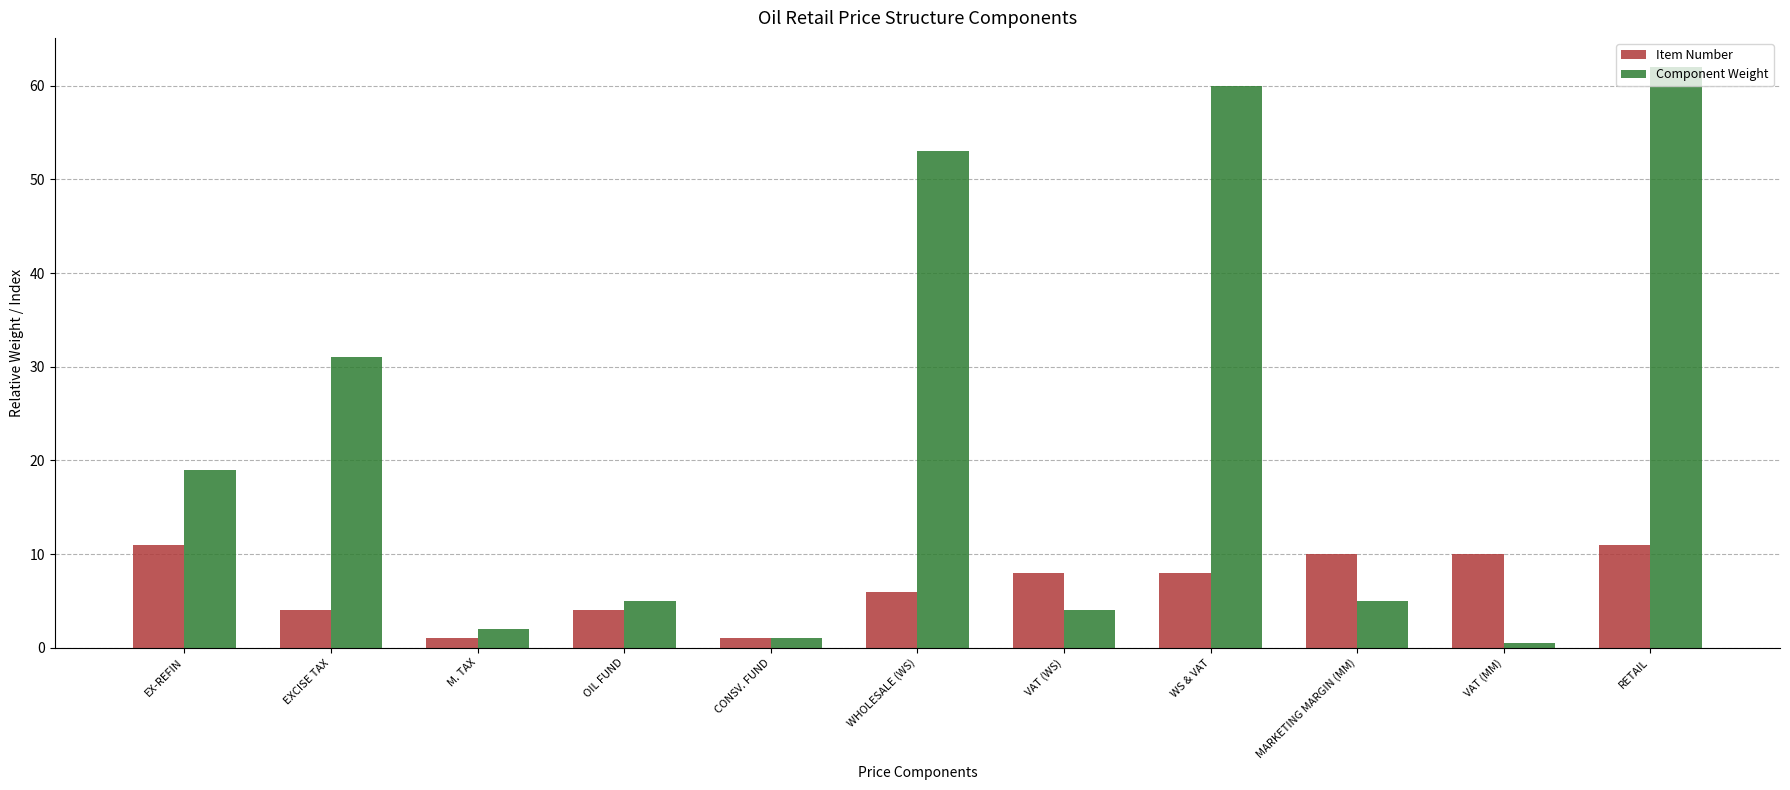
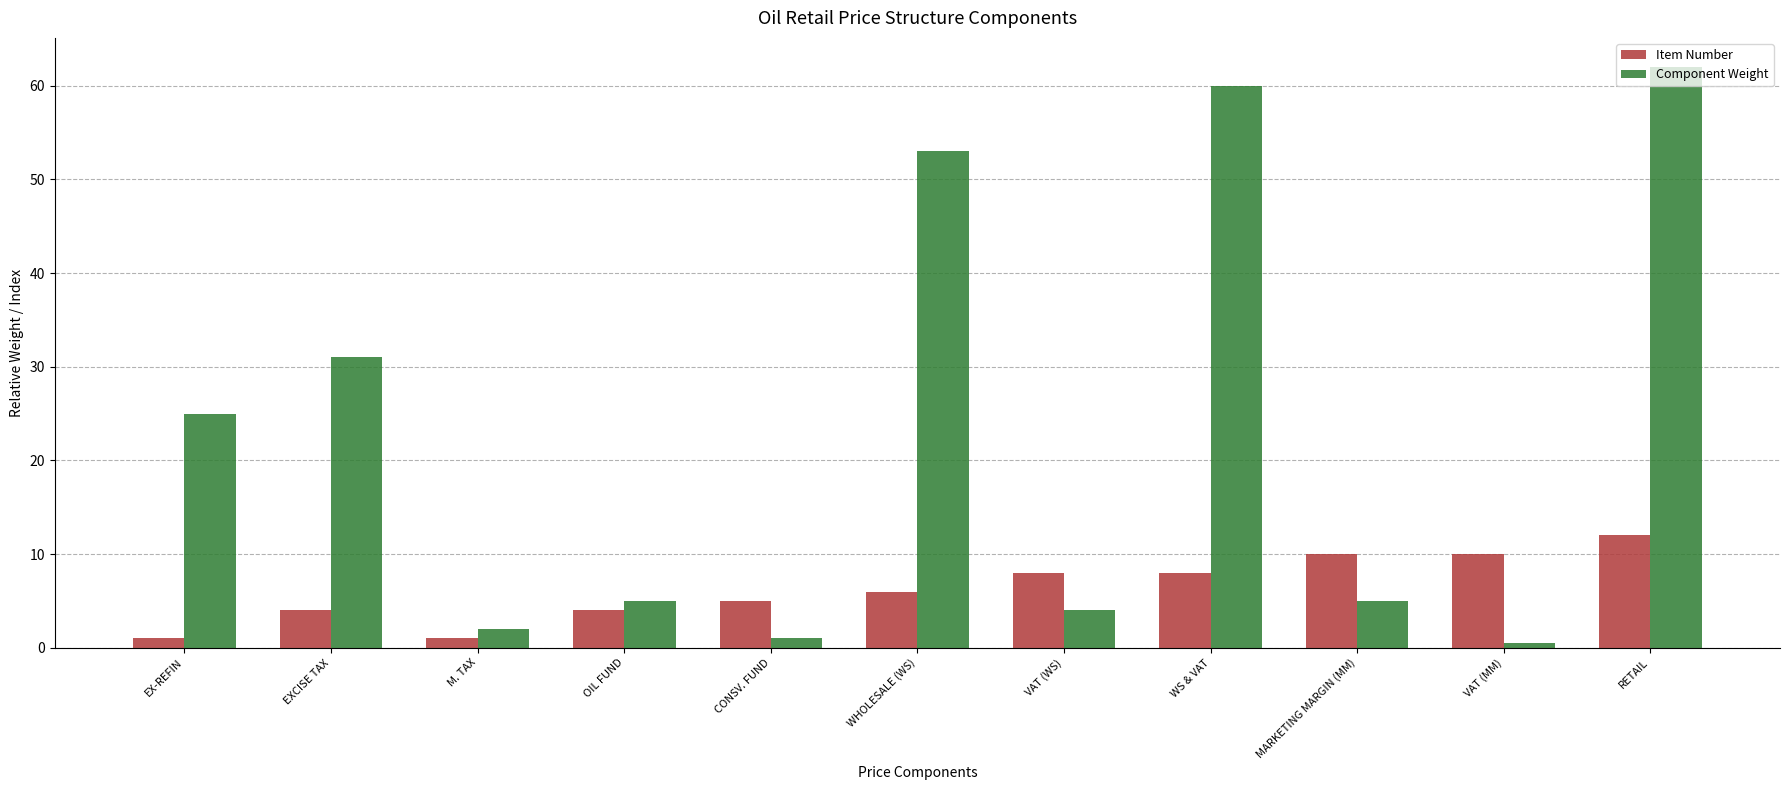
Item Number, EX-REFIN: 11 -> 1
Component Weight, EX-REFIN: 19 -> 25
Item Number, CONSV. FUND: 1 -> 5
Item Number, RETAIL: 11 -> 12
